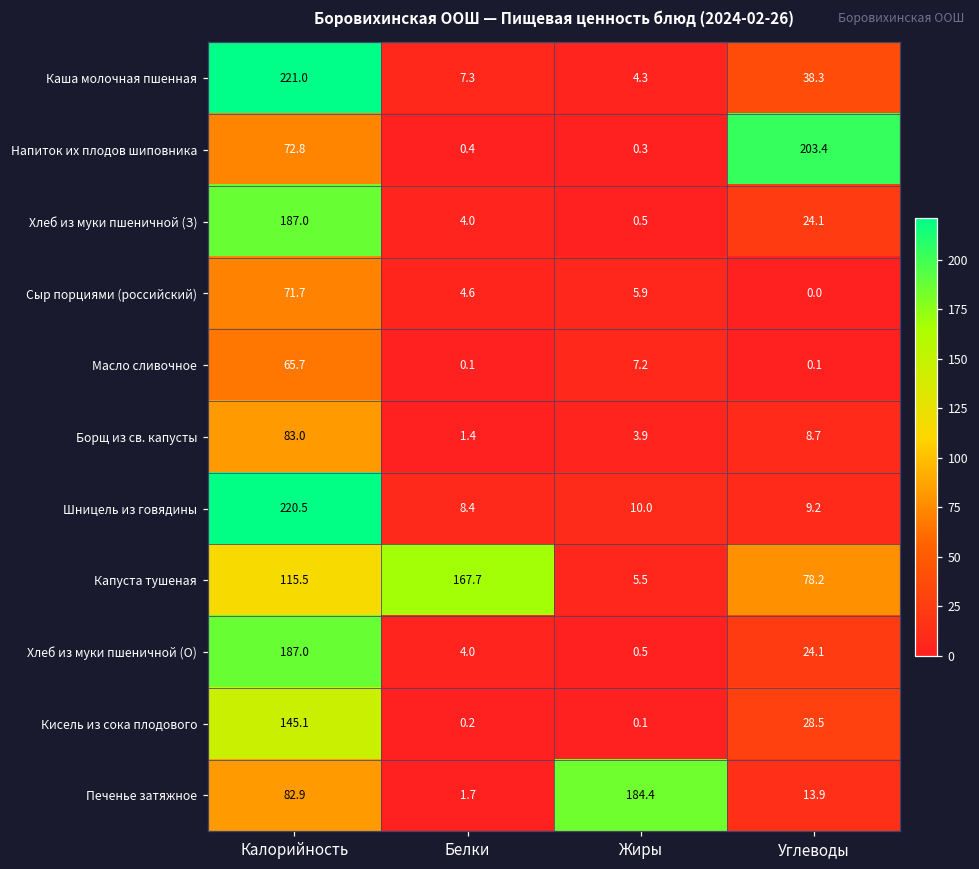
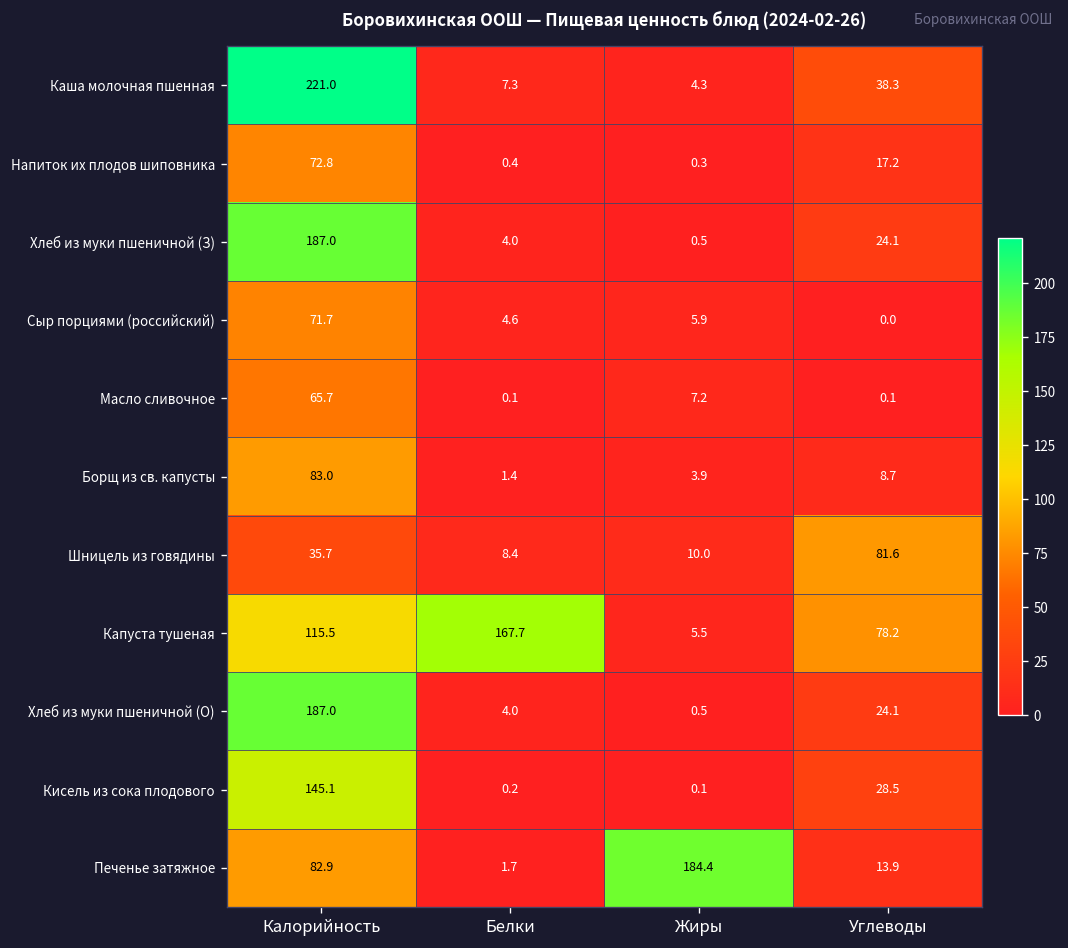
Напиток их плодов шиповника, Углеводы: 203.4 -> 17.2
Шницель из говядины, Калорийность: 220.5 -> 35.7
Шницель из говядины, Углеводы: 9.2 -> 81.6
